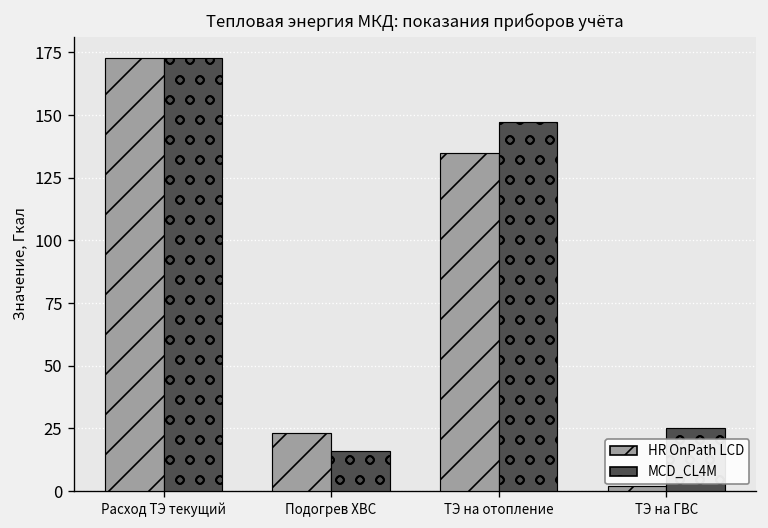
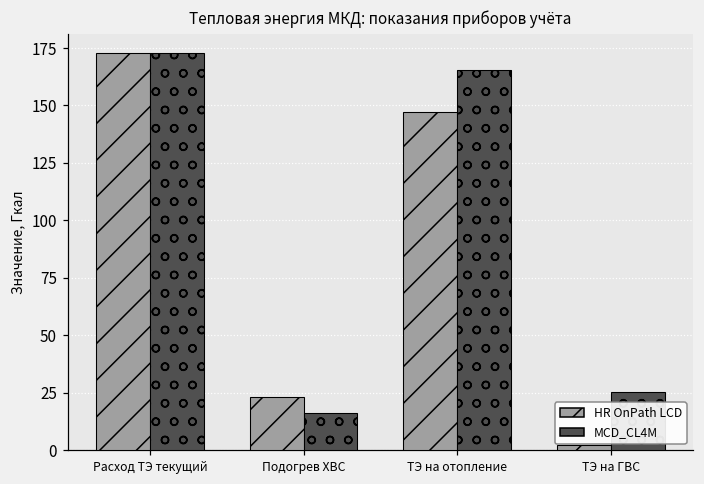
HR OnPath LCD, ТЭ на отопление: 135 -> 147
MCD_CL4M, ТЭ на отопление: 147 -> 165
